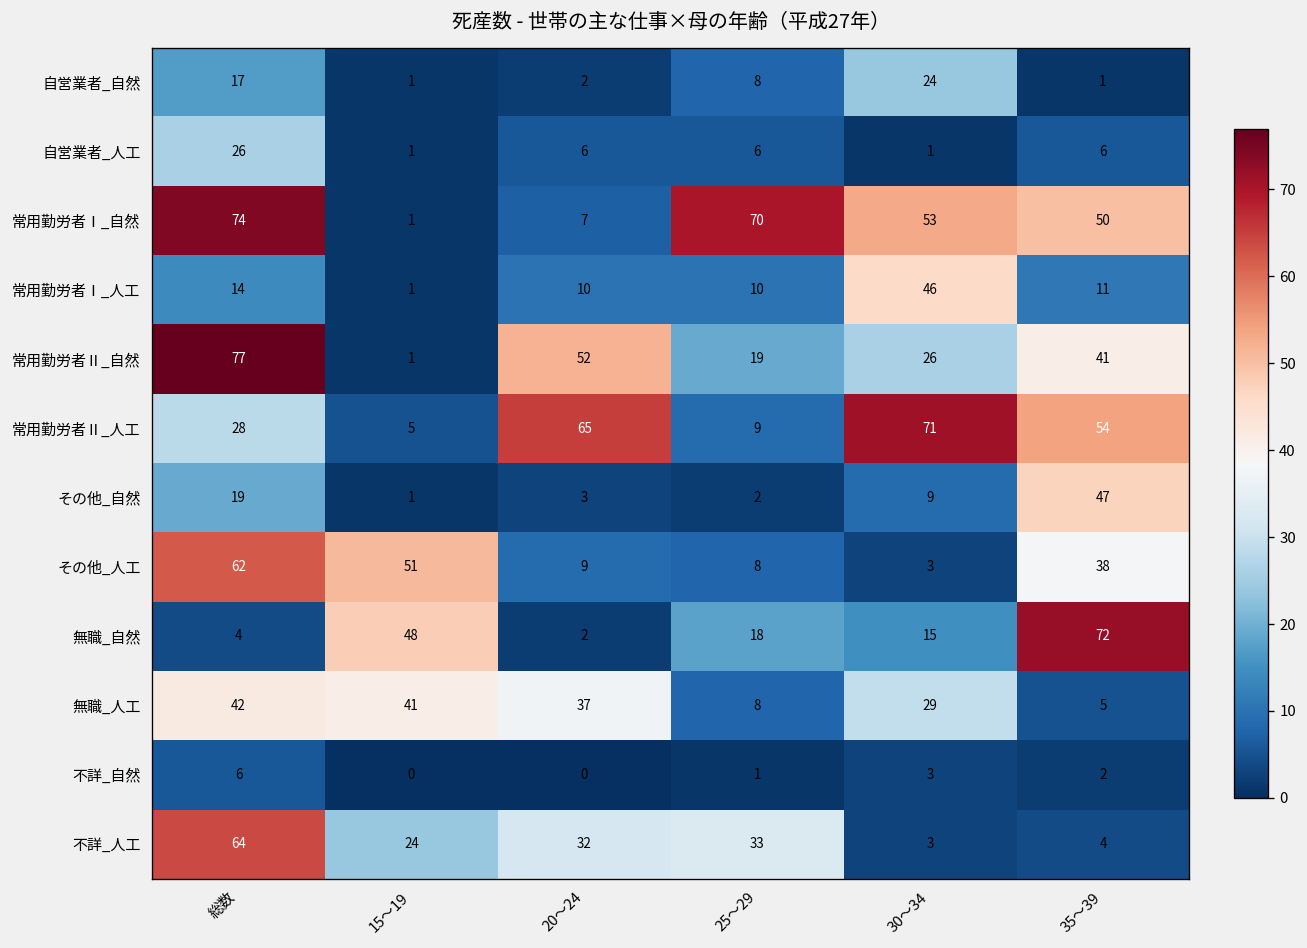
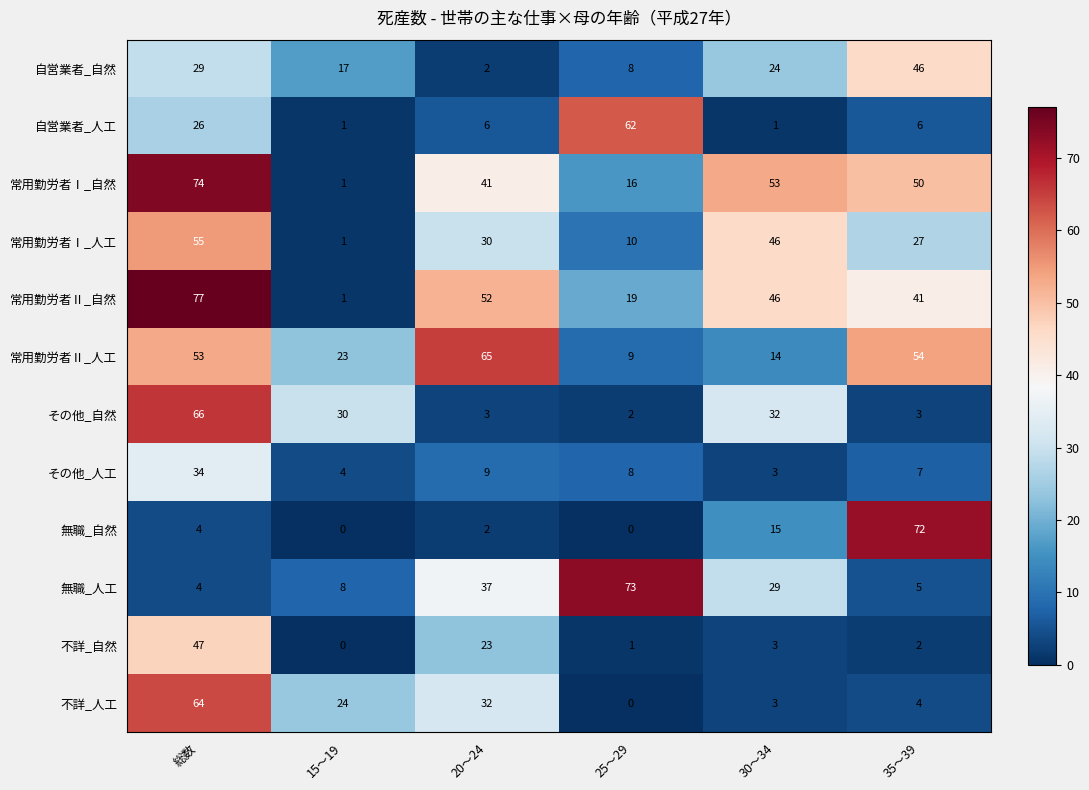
自営業者_自然, 総数: 17 -> 29
自営業者_自然, 15～19: 1 -> 17
自営業者_自然, 35～39: 1 -> 46
自営業者_人工, 25～29: 6 -> 62
常用勤労者Ⅰ_自然, 20～24: 7 -> 41
常用勤労者Ⅰ_自然, 25～29: 70 -> 16
常用勤労者Ⅰ_人工, 総数: 14 -> 55
常用勤労者Ⅰ_人工, 20～24: 10 -> 30
常用勤労者Ⅰ_人工, 35～39: 11 -> 27
常用勤労者Ⅱ_自然, 30～34: 26 -> 46
常用勤労者Ⅱ_人工, 総数: 28 -> 53
常用勤労者Ⅱ_人工, 15～19: 5 -> 23
常用勤労者Ⅱ_人工, 30～34: 71 -> 14
その他_自然, 総数: 19 -> 66
その他_自然, 15～19: 1 -> 30
その他_自然, 30～34: 9 -> 32
その他_自然, 35～39: 47 -> 3
その他_人工, 総数: 62 -> 34
その他_人工, 15～19: 51 -> 4
その他_人工, 35～39: 38 -> 7
無職_自然, 15～19: 48 -> 0
無職_自然, 25～29: 18 -> 0
無職_人工, 総数: 42 -> 4
無職_人工, 15～19: 41 -> 8
無職_人工, 25～29: 8 -> 73
不詳_自然, 総数: 6 -> 47
不詳_自然, 20～24: 0 -> 23
不詳_人工, 25～29: 33 -> 0
